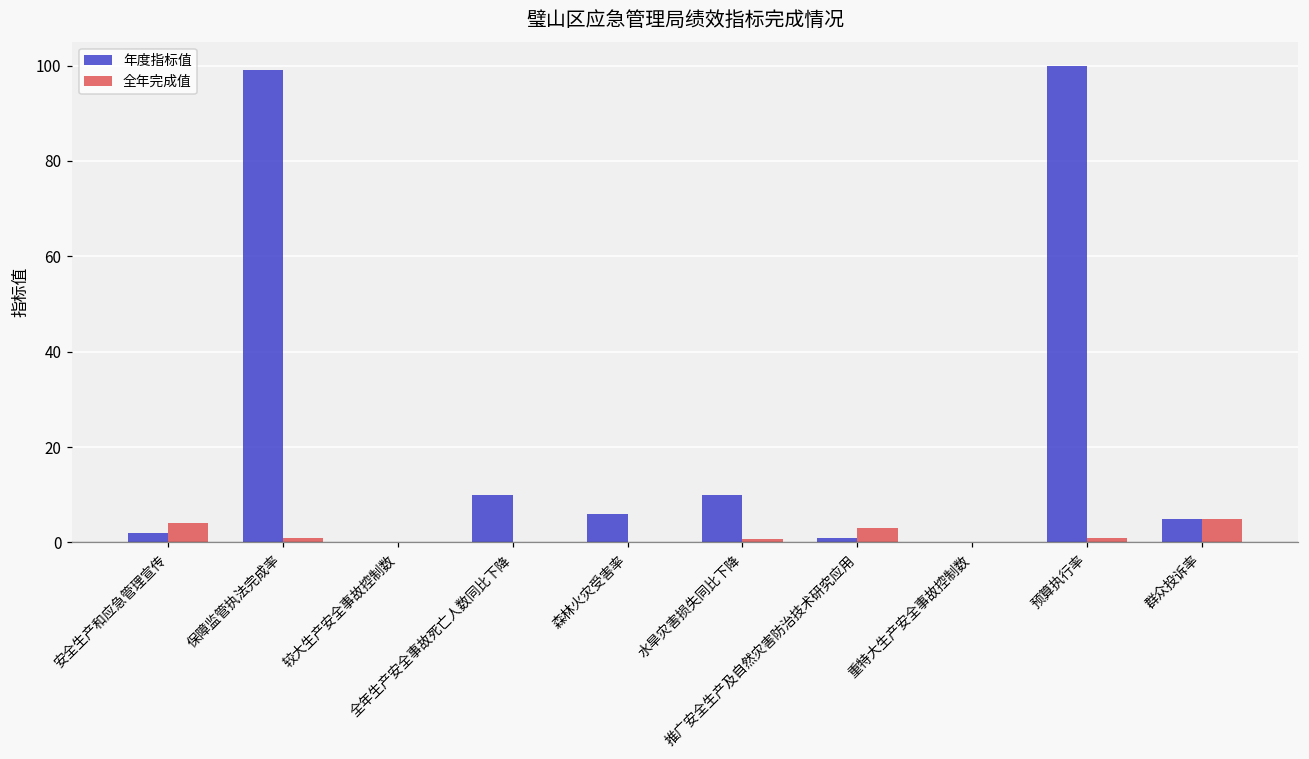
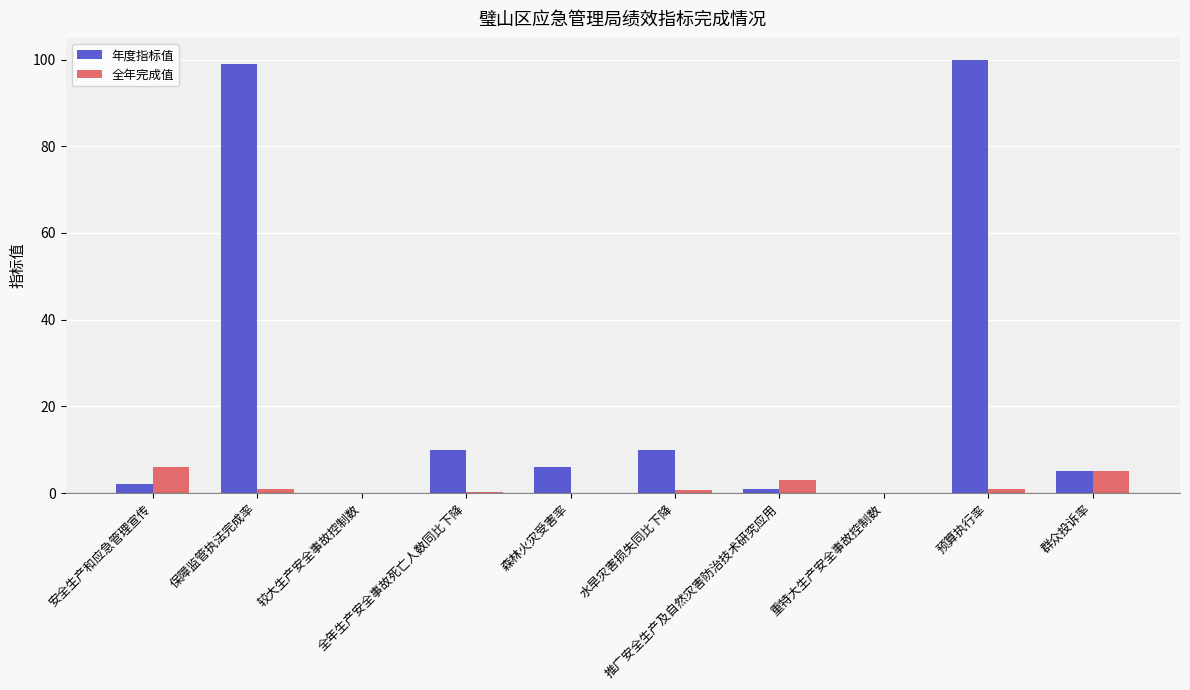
全年完成值, 安全生产和应急管理宣传: 4 -> 6
